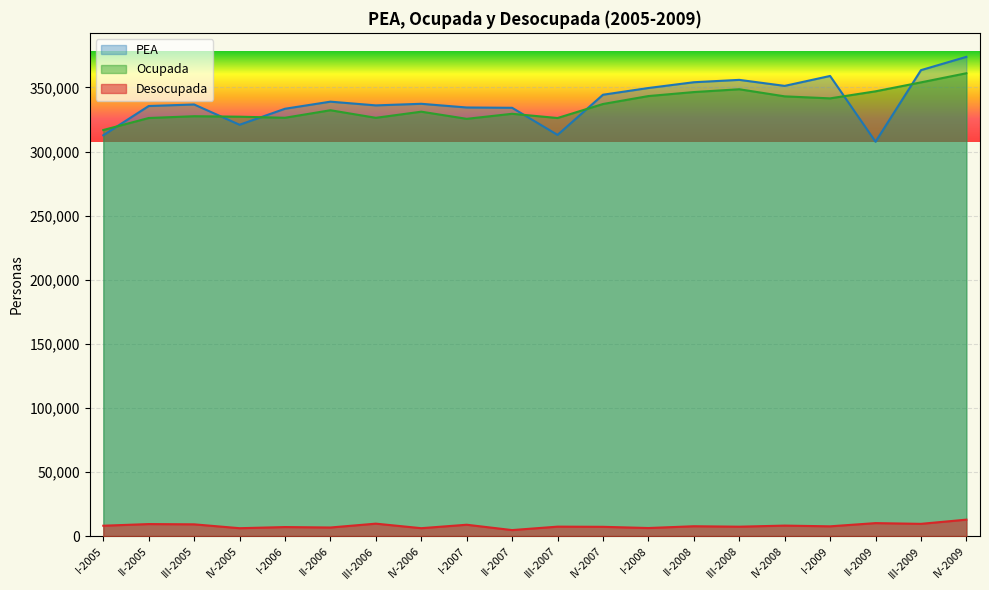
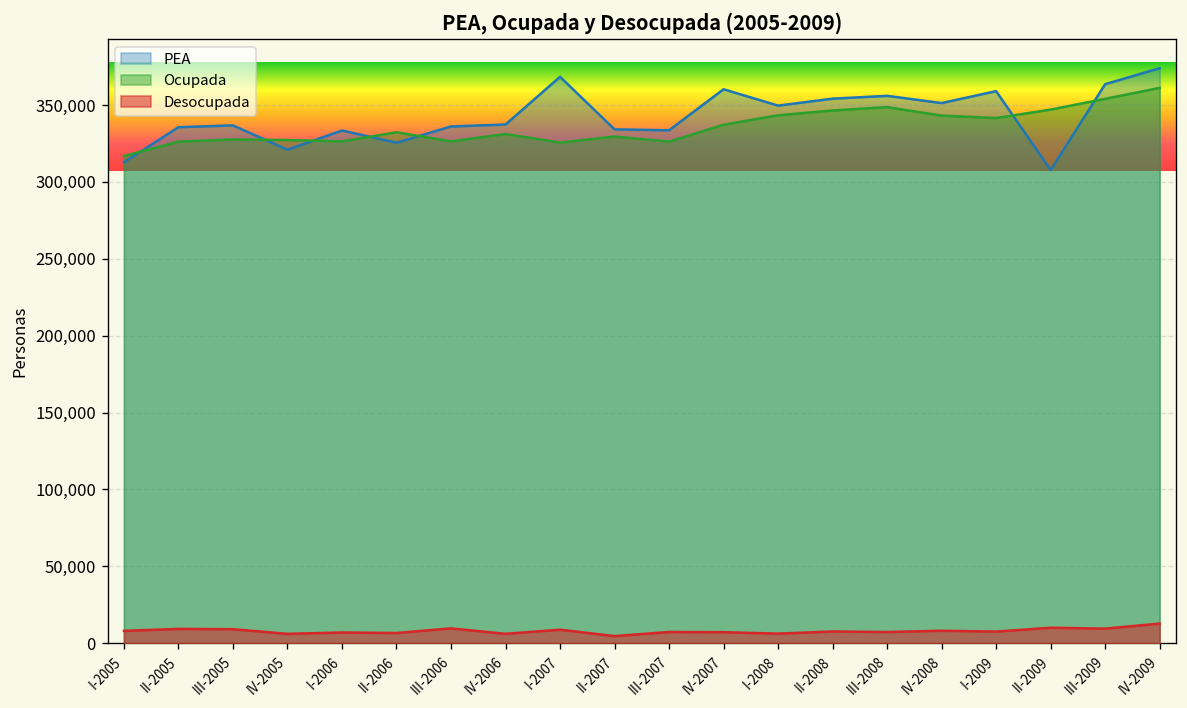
PEA, II-2006: 339,000 -> 325,000
PEA, I-2007: 334,000 -> 368,000
PEA, III-2007: 313,000 -> 334,000
PEA, IV-2007: 344,000 -> 360,000
